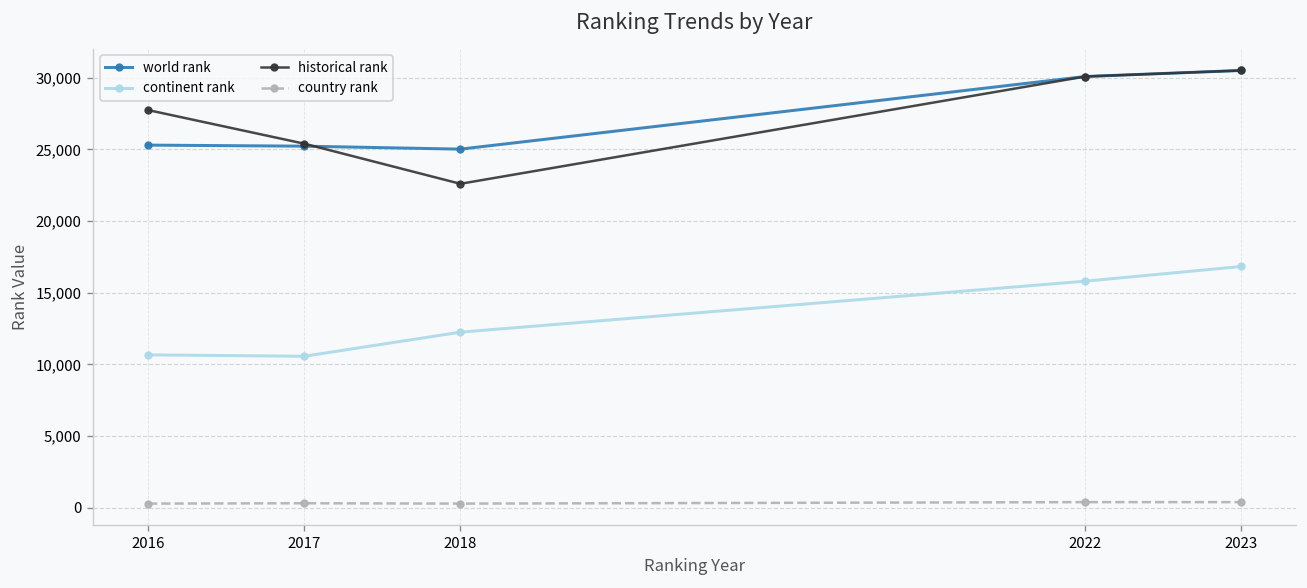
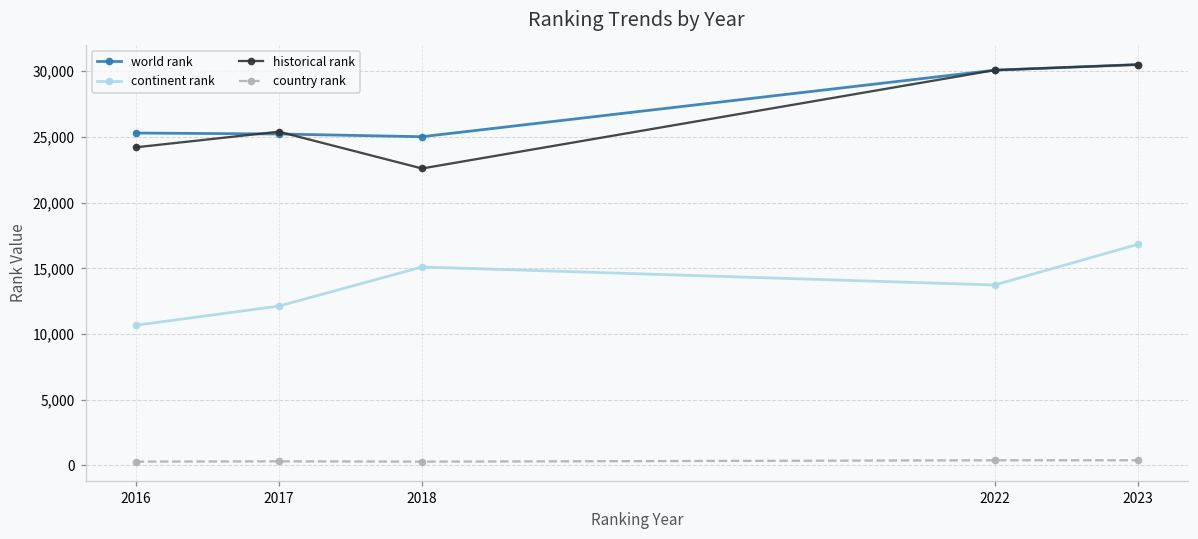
historical rank, 2016: 27,700 -> 24,200
continent rank, 2017: 10,600 -> 12,100
continent rank, 2018: 12,200 -> 15,100
continent rank, 2022: 15,800 -> 13,700
